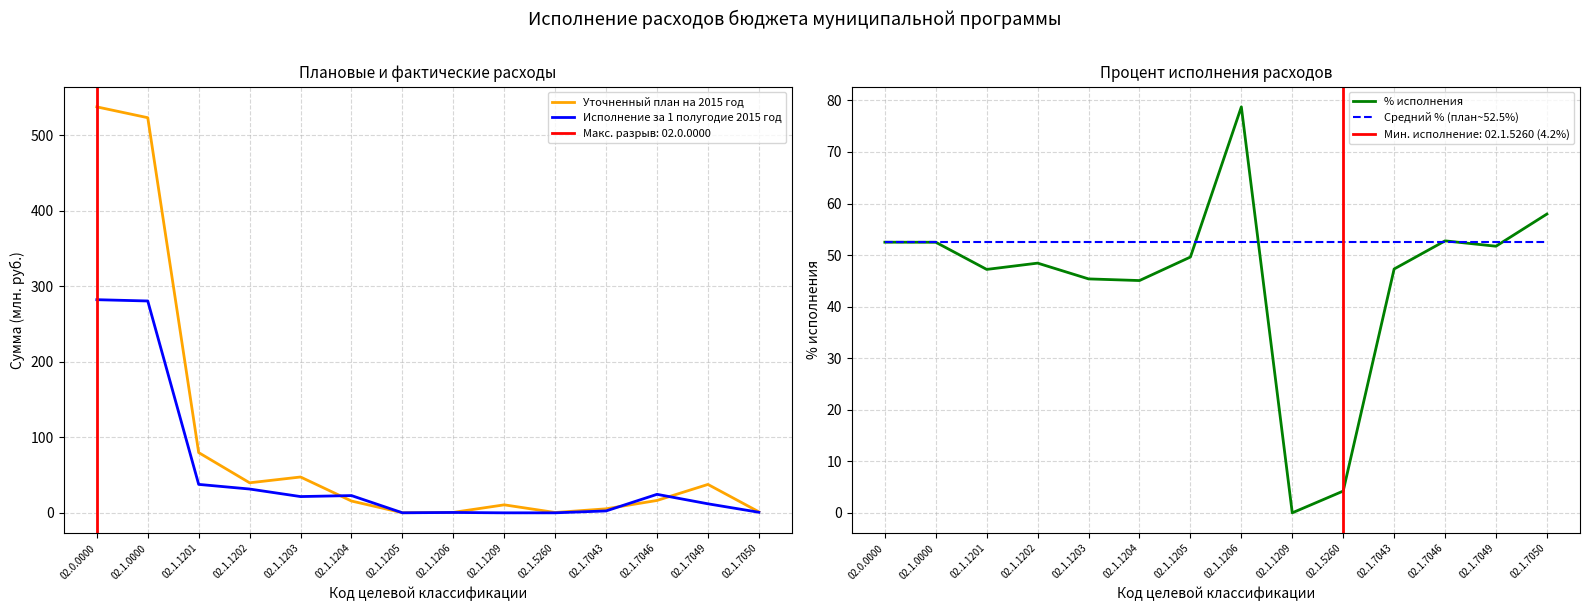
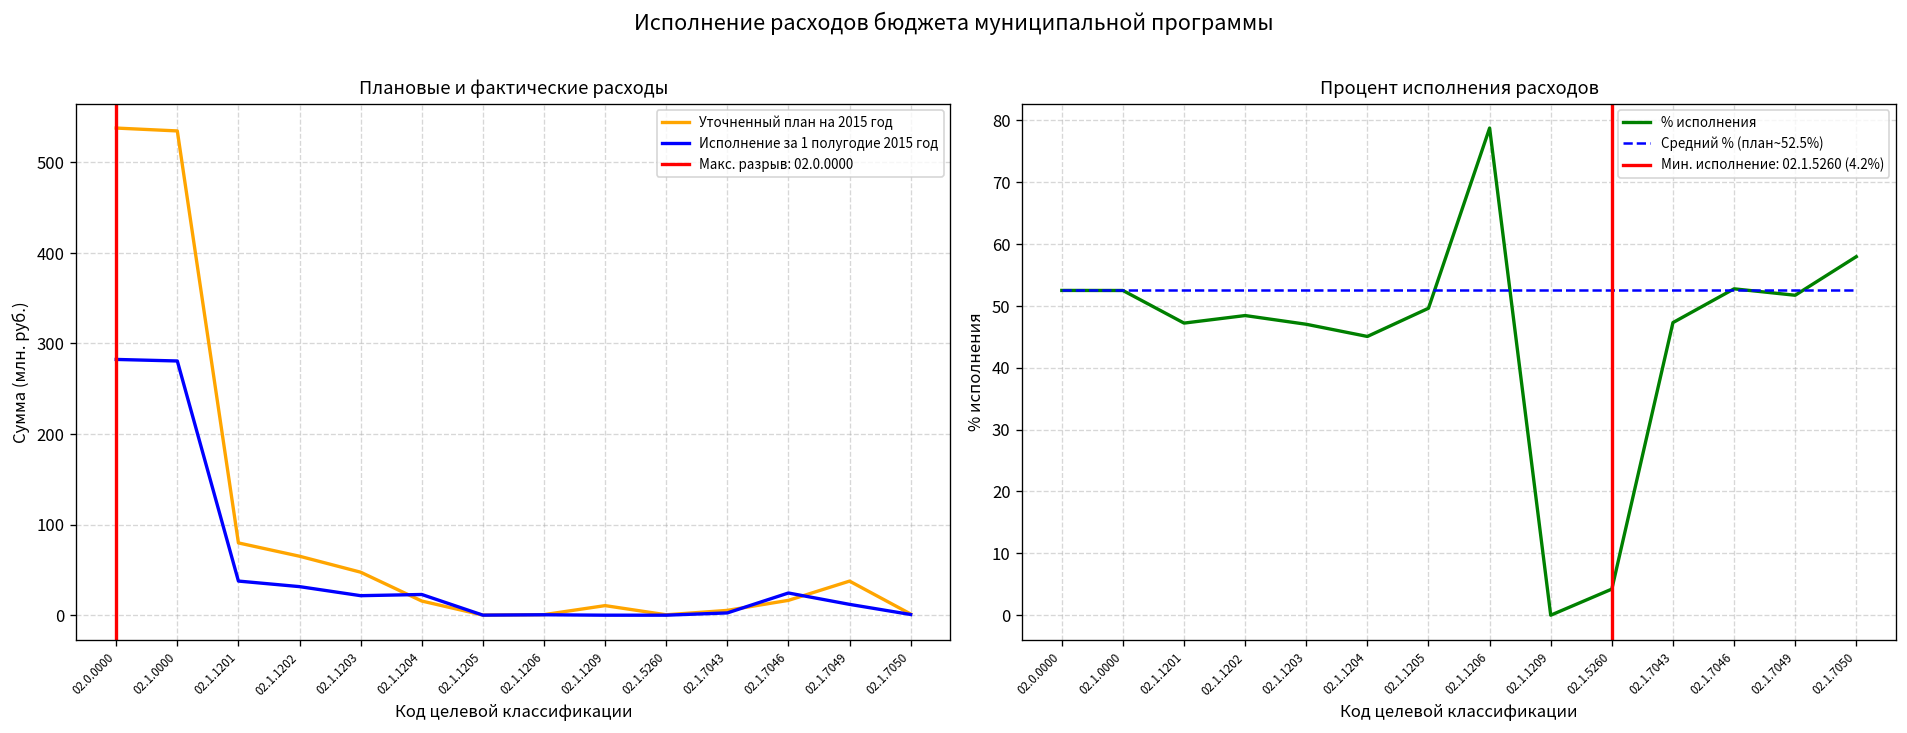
Плановые и фактические расходы, Уточненный план на 2015 год, 02.1.0000: 520 -> 530
Плановые и фактические расходы, Уточненный план на 2015 год, 02.1.1202: 40 -> 70
Процент исполнения расходов, % исполнения, 02.1.1203: 45 -> 47
